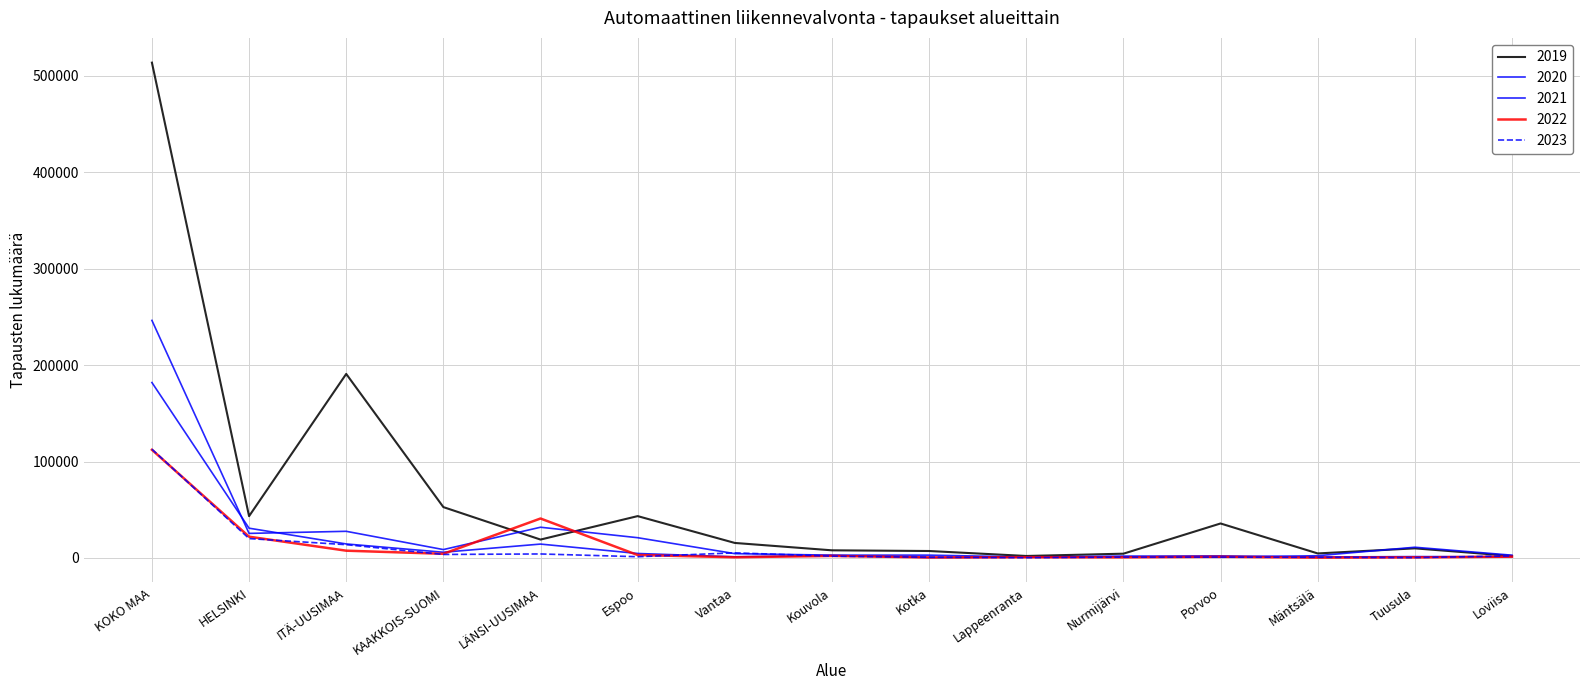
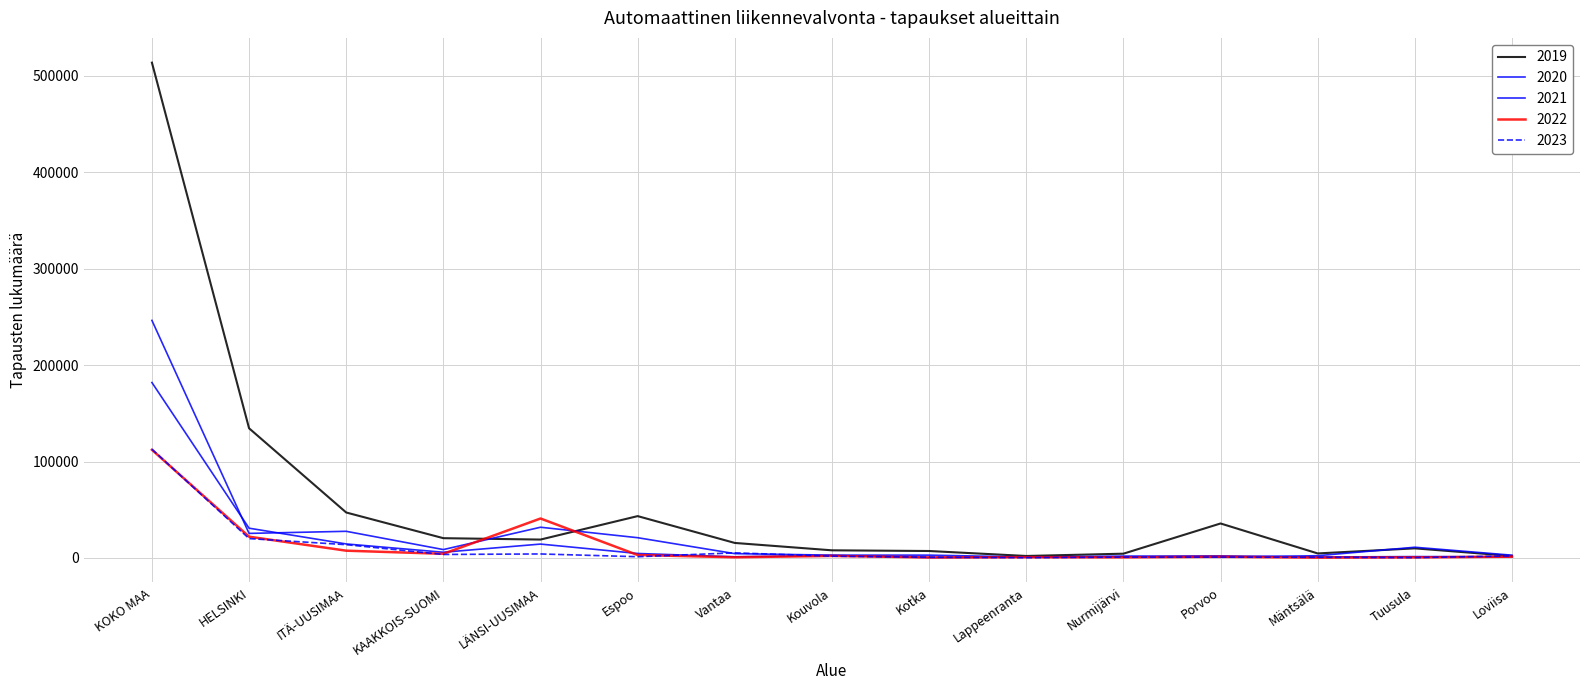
2019, HELSINKI: 40000 -> 130000
2019, ITÄ-UUSIMAA: 190000 -> 50000
2019, KAAKKOIS-SUOMI: 50000 -> 20000
